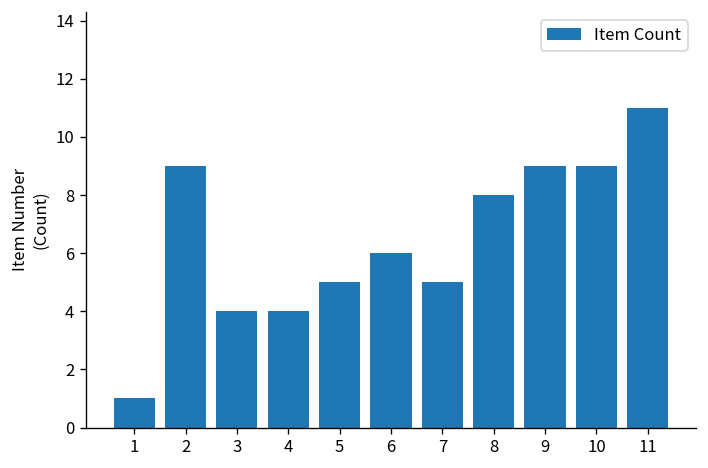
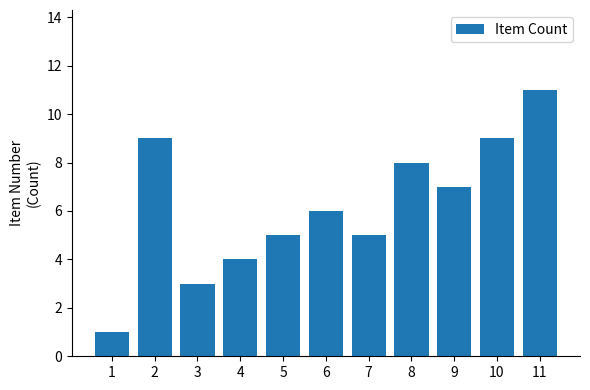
3: 4 -> 3
9: 9 -> 7
